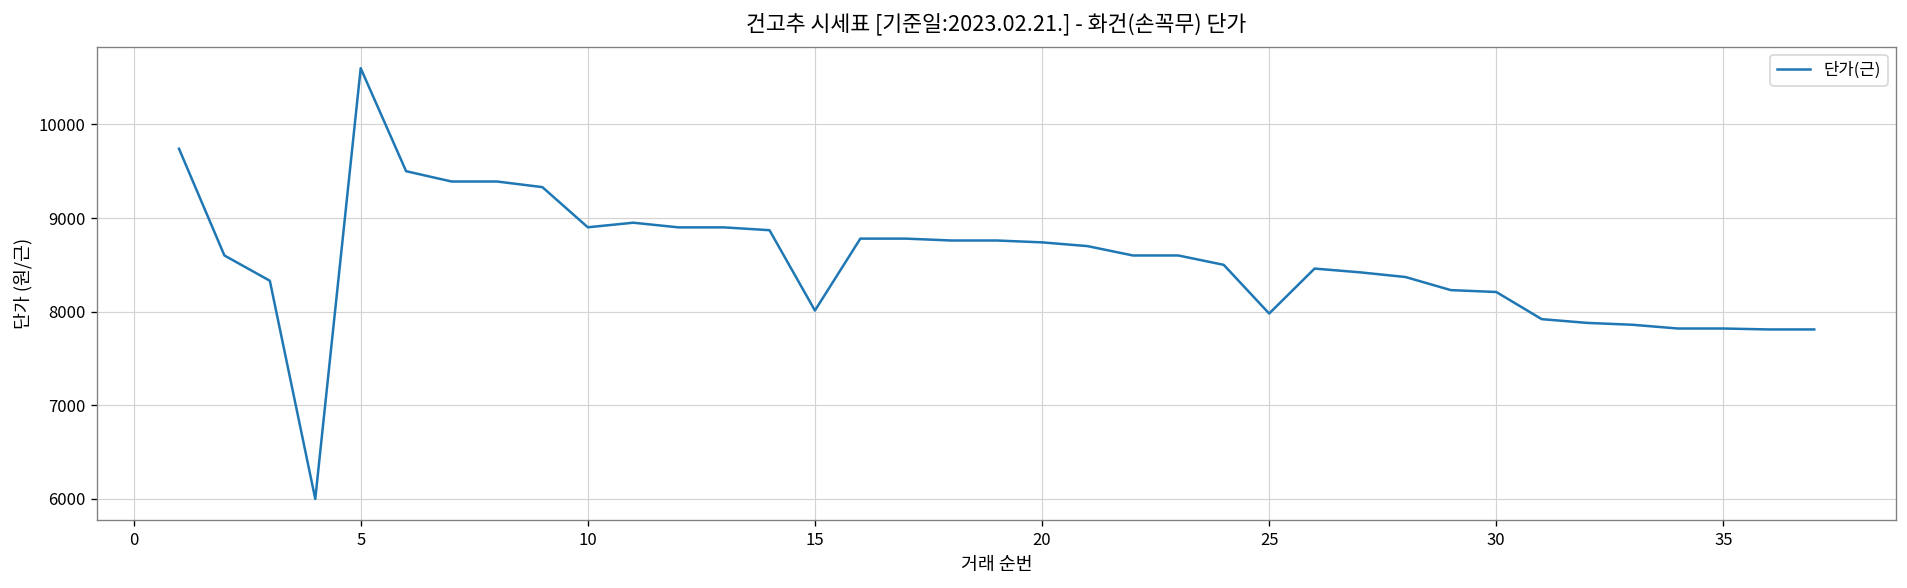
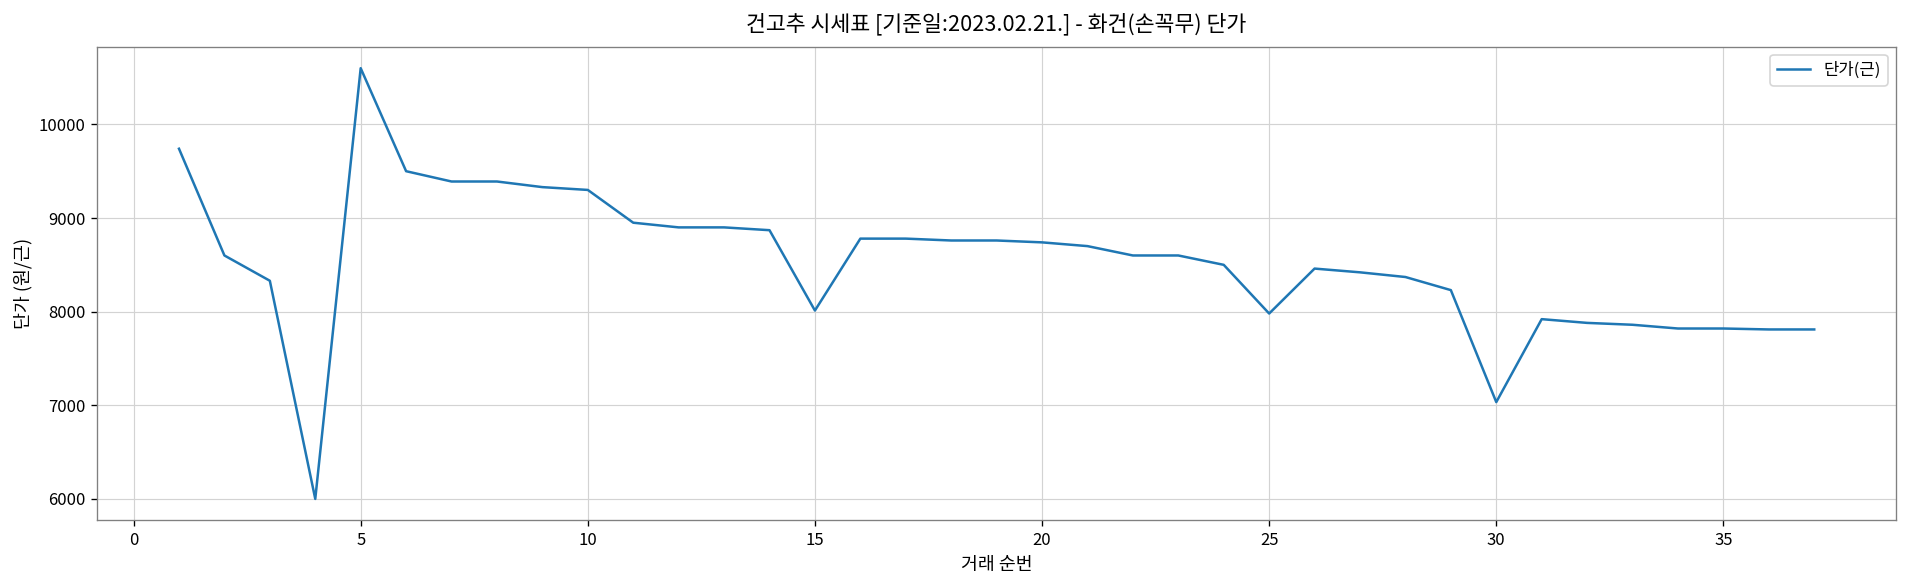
10: 8900 -> 9300
30: 8200 -> 7000
